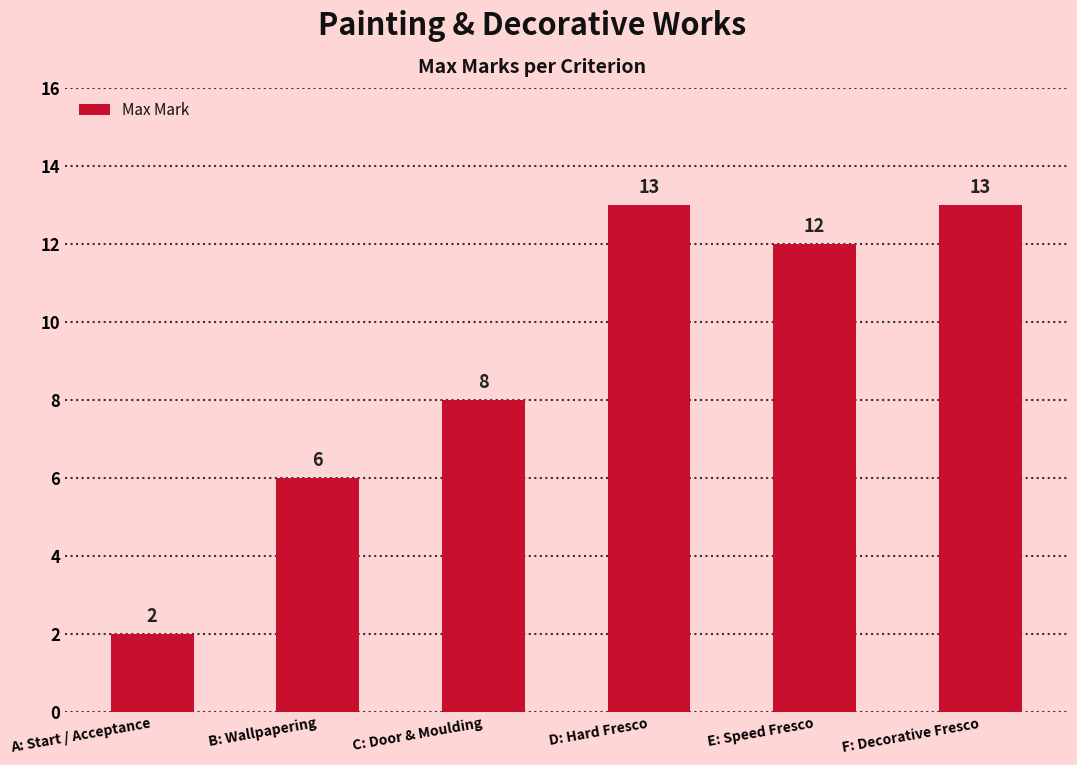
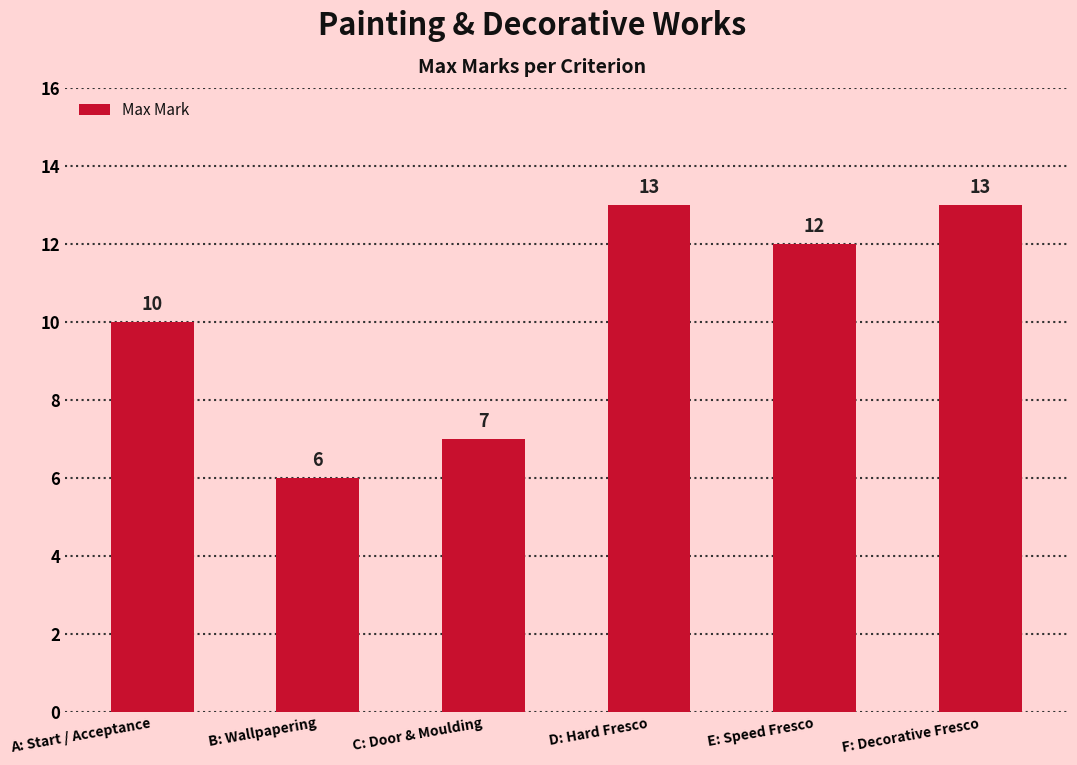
A: Start / Acceptance: 2 -> 10
C: Door & Moulding: 8 -> 7
